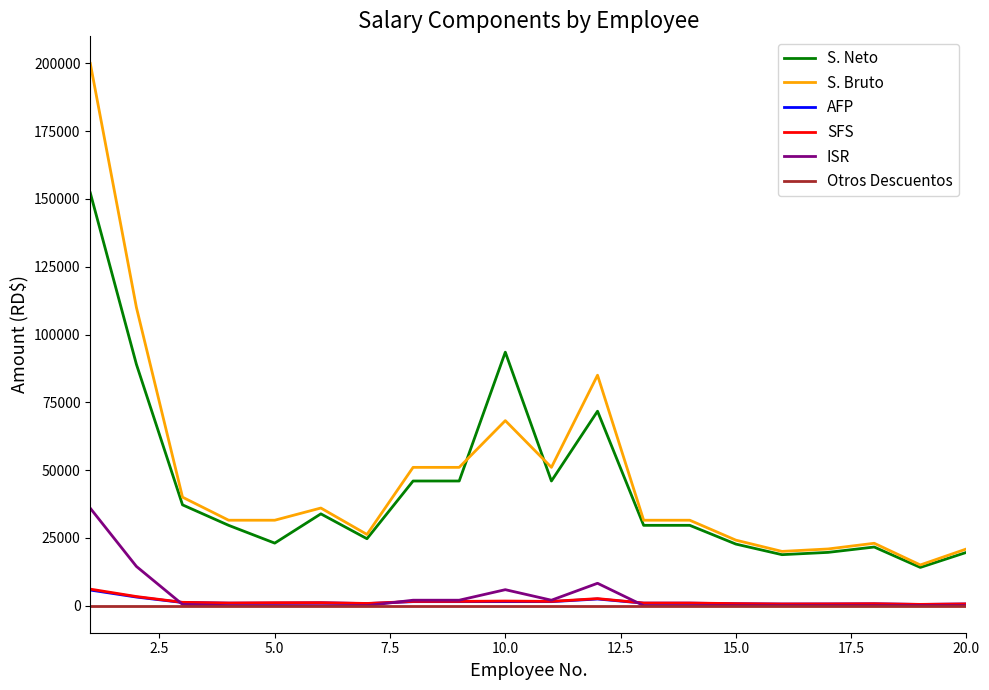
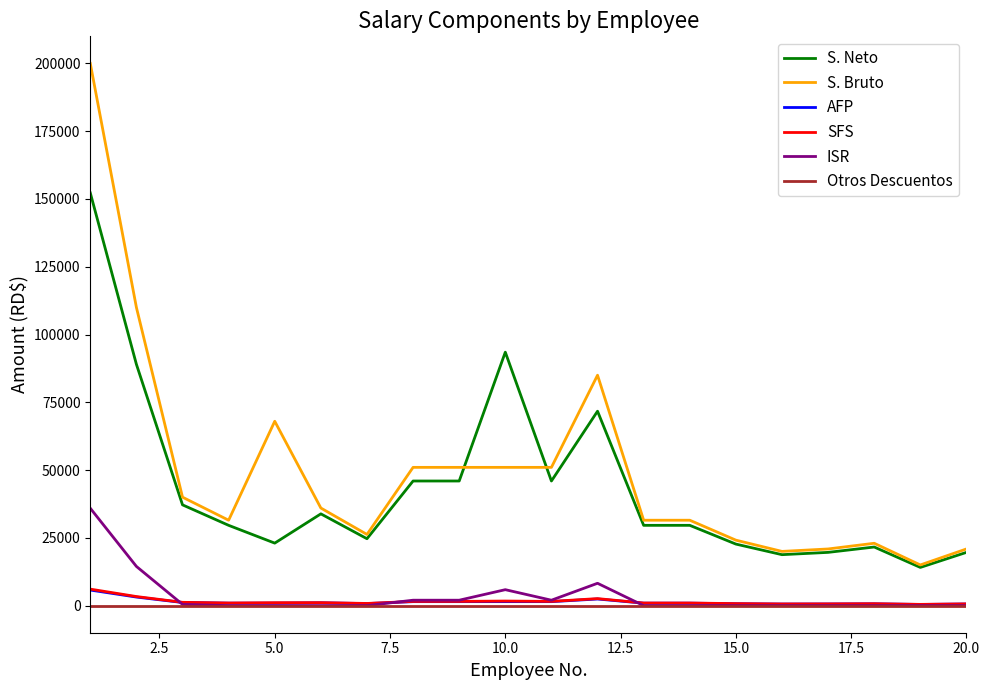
S. Bruto, 5.0: 32000 -> 68000
S. Bruto, 10.0: 68000 -> 51000
